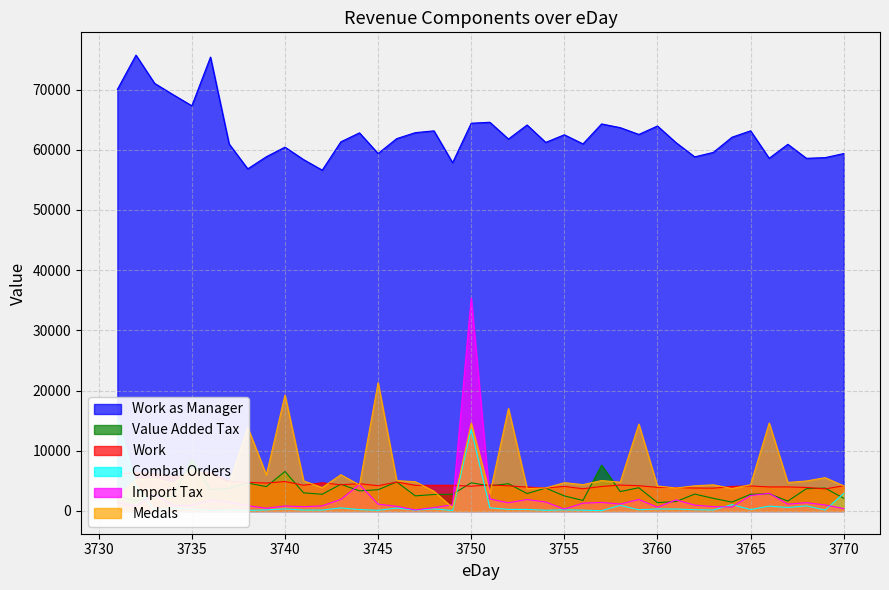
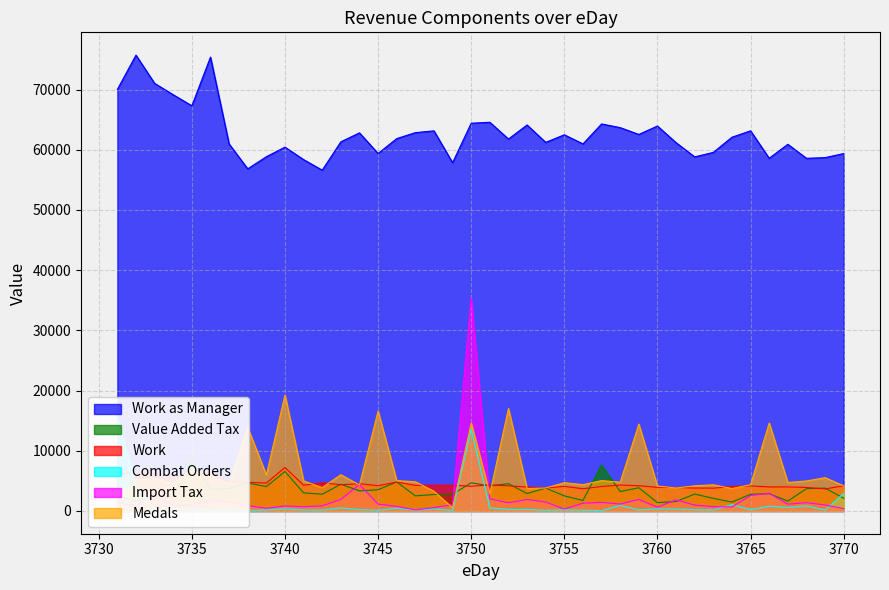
Work, 3740: 5000 -> 7000
Medals, 3745: 21000 -> 17000
